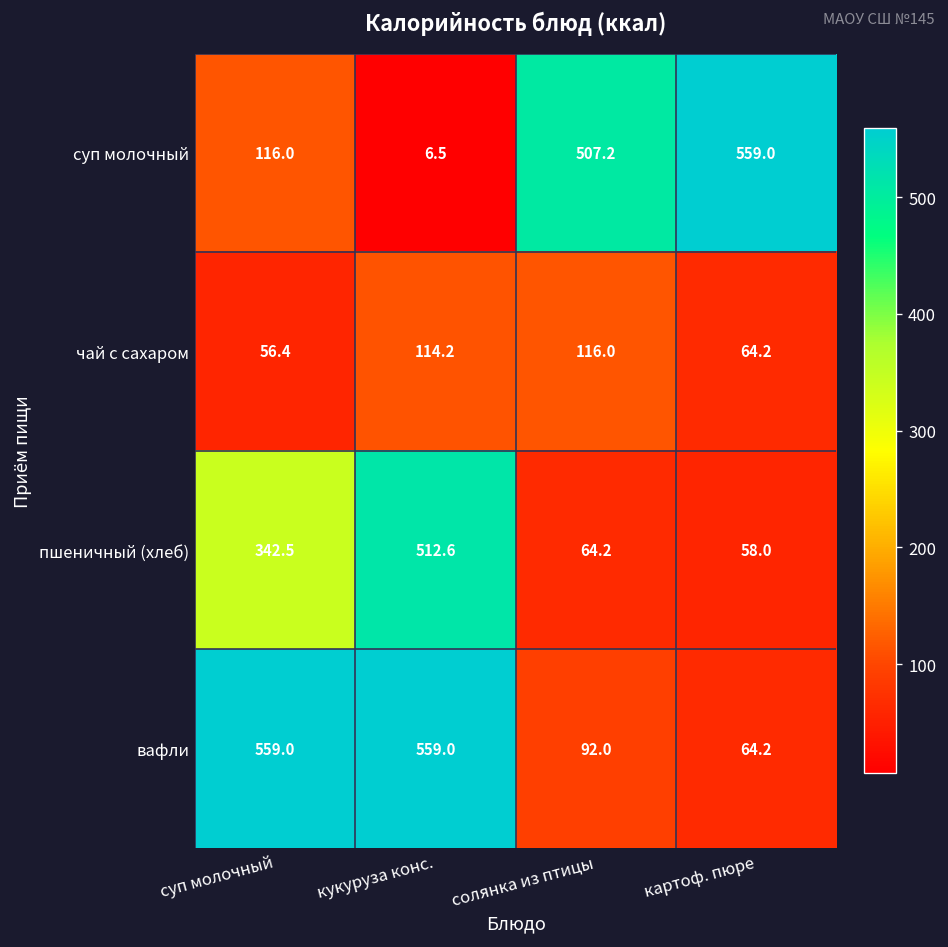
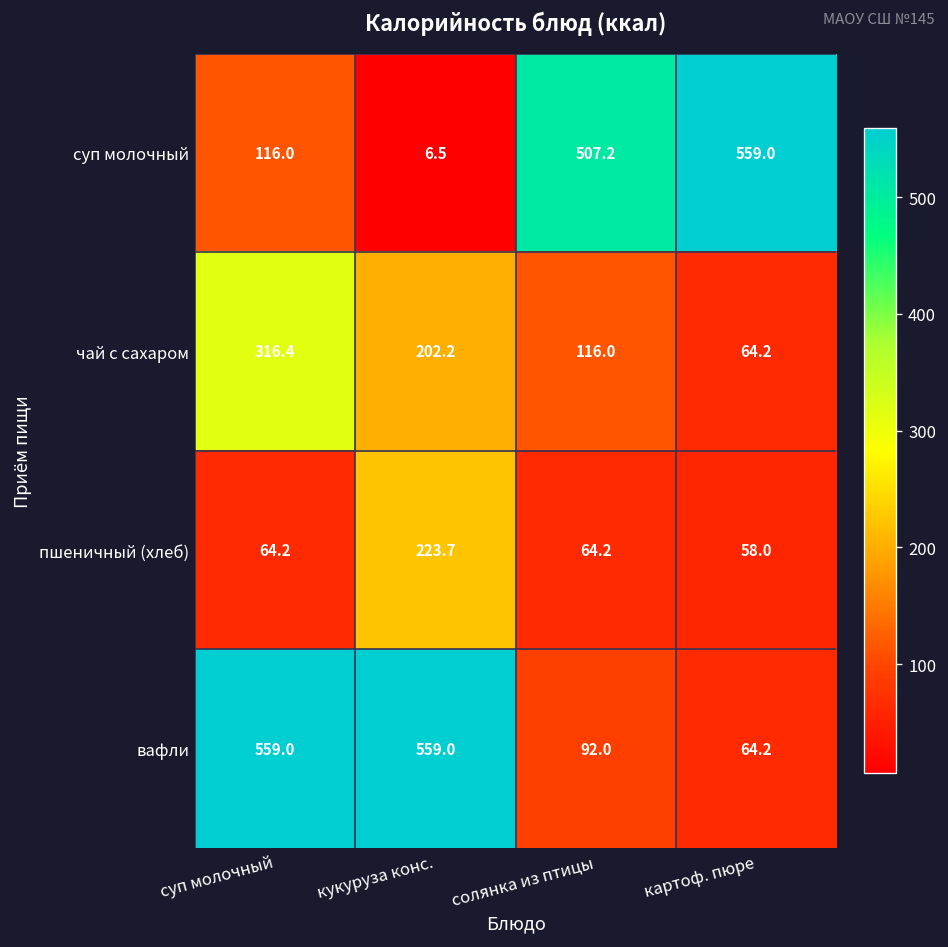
чай с сахаром, суп молочный: 56.4 -> 316.4
чай с сахаром, кукуруза конс.: 114.2 -> 202.2
пшеничный (хлеб), суп молочный: 342.5 -> 64.2
пшеничный (хлеб), кукуруза конс.: 512.6 -> 223.7
